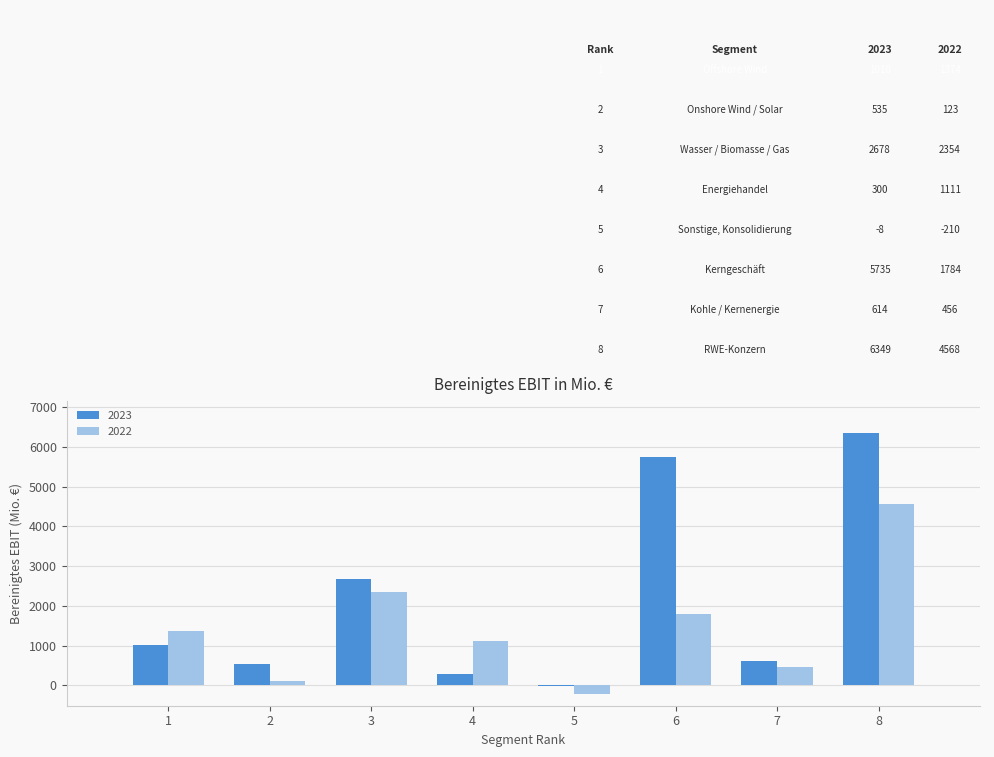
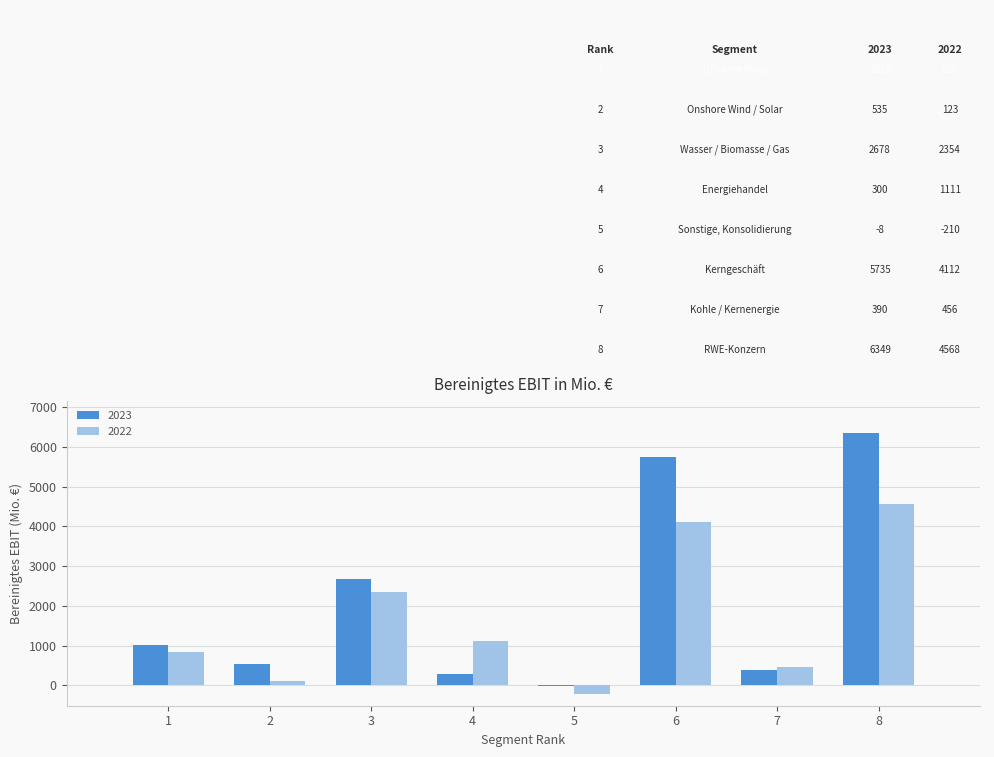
2022, 1: 1374 -> 836
2022, 6: 1784 -> 4112
2023, 7: 614 -> 390
